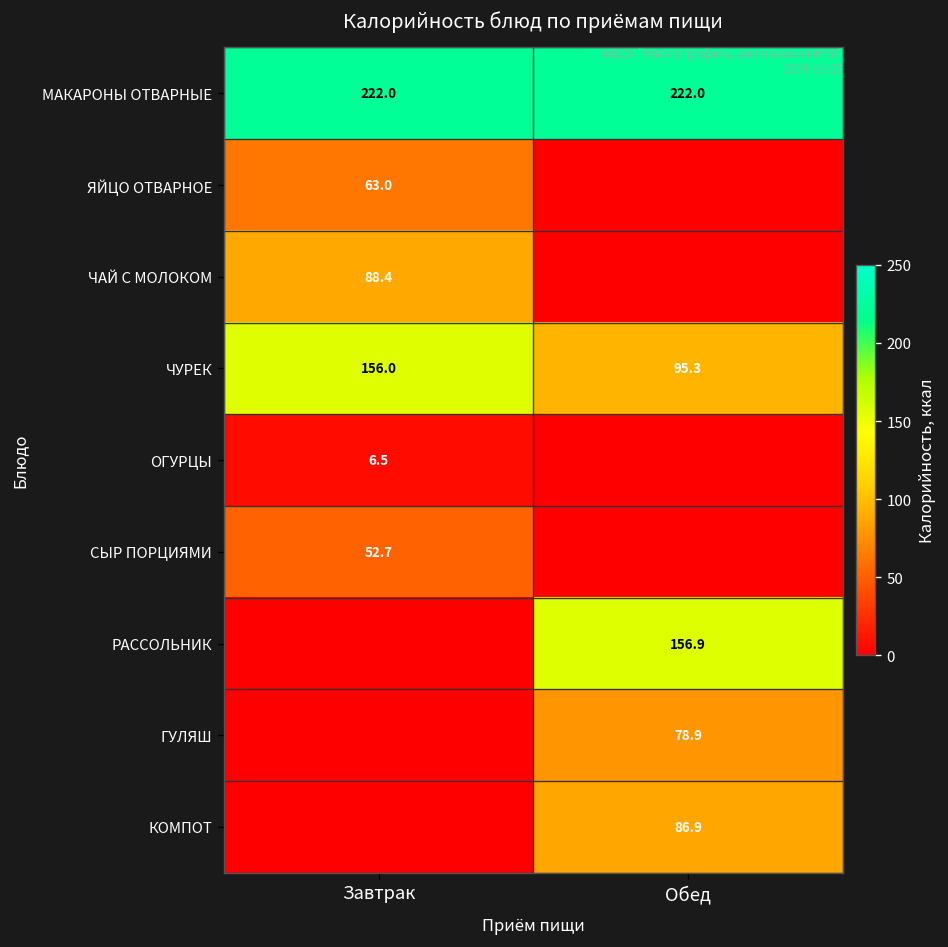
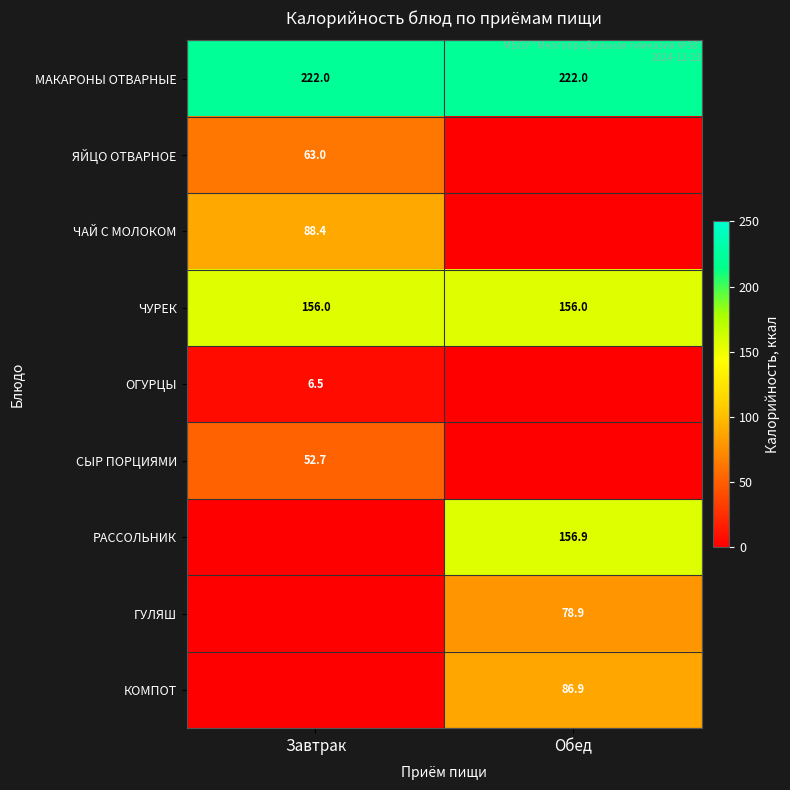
ЧУРЕК, Обед: 95.3 -> 156.0
